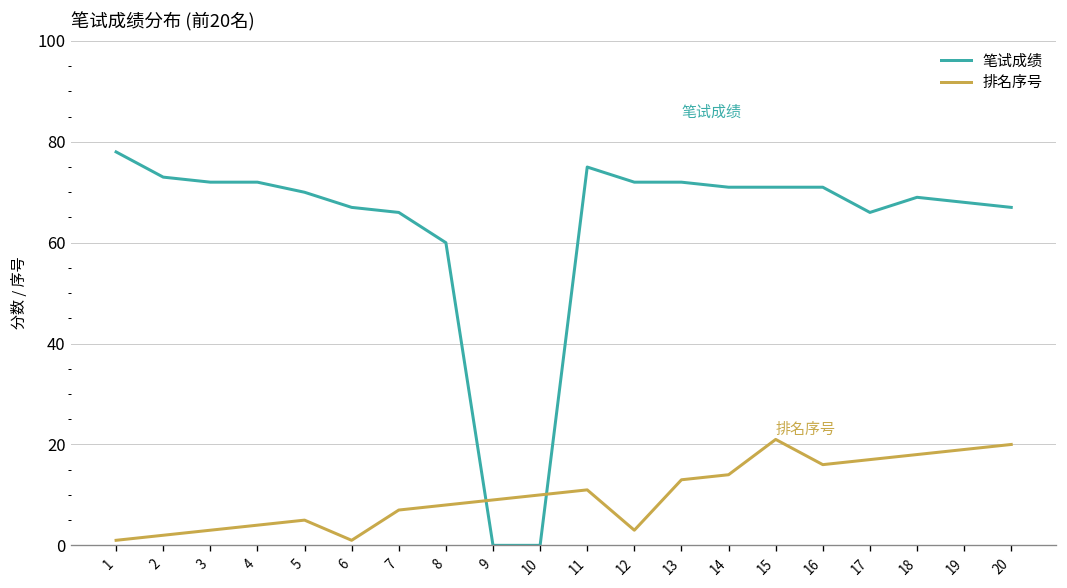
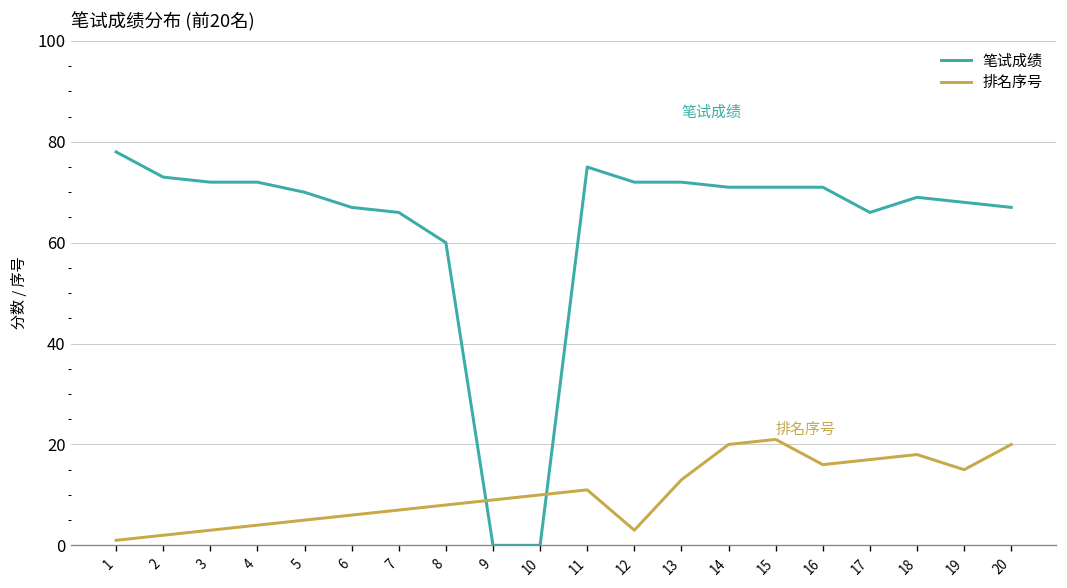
排名序号, 6: 1 -> 6
排名序号, 14: 14 -> 20
排名序号, 19: 19 -> 15
